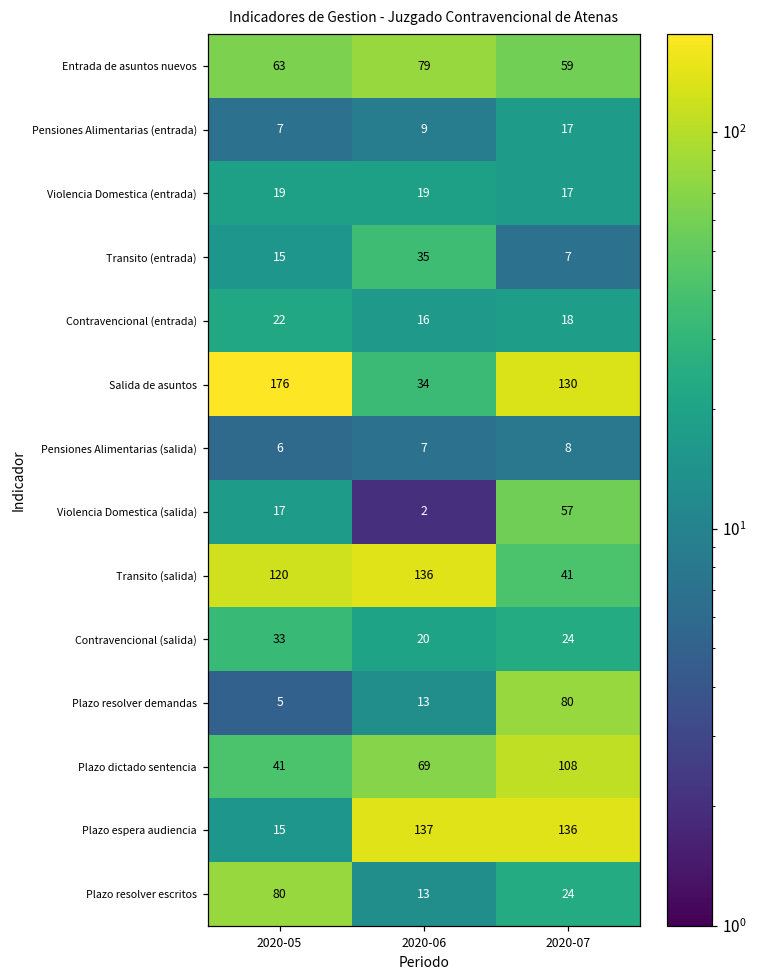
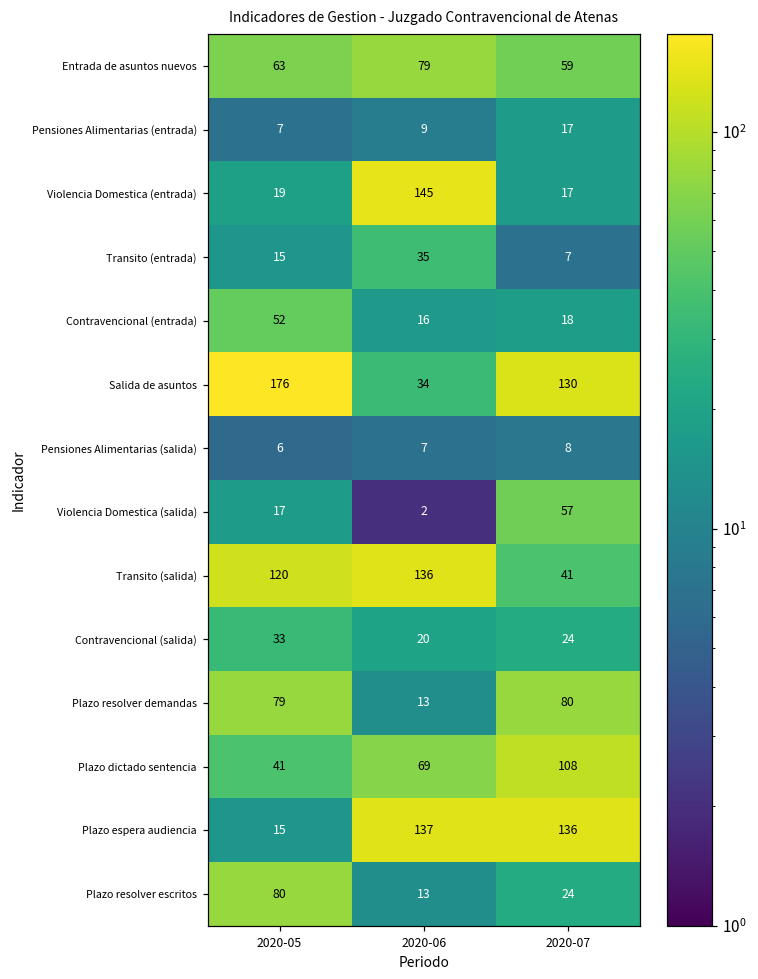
Violencia Domestica (entrada), 2020-06: 19 -> 145
Contravencional (entrada), 2020-05: 22 -> 52
Plazo resolver demandas, 2020-05: 5 -> 79
